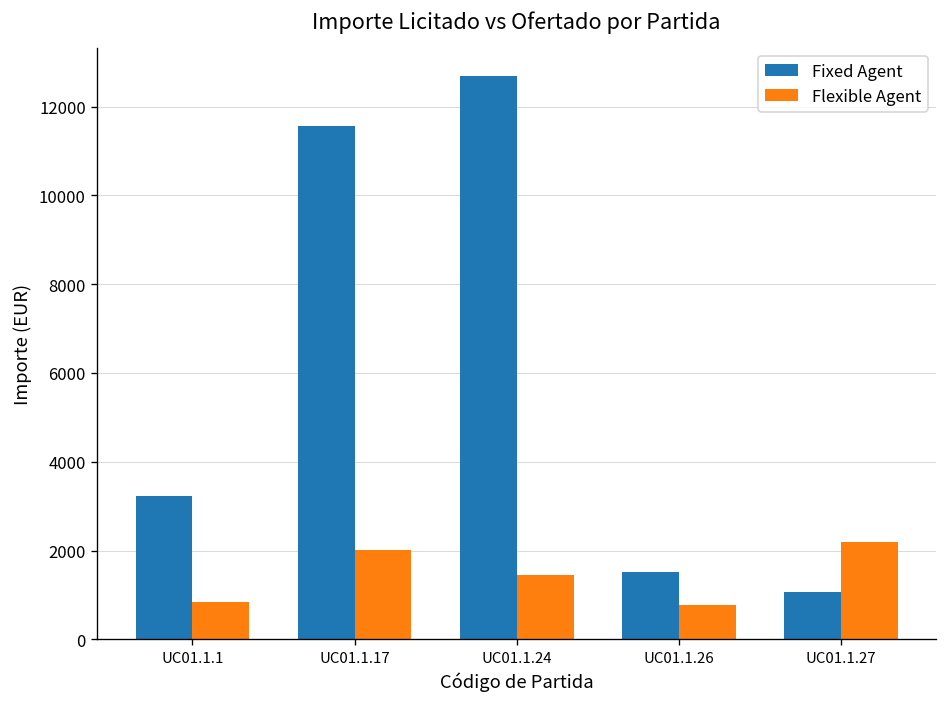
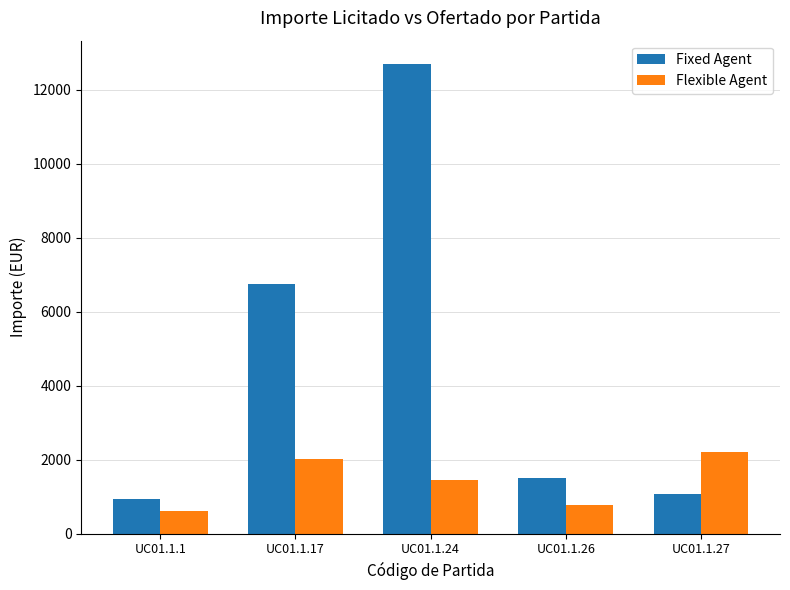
Fixed Agent, UC01.1.1: 3200 -> 900
Flexible Agent, UC01.1.1: 800 -> 600
Fixed Agent, UC01.1.17: 11600 -> 6700
